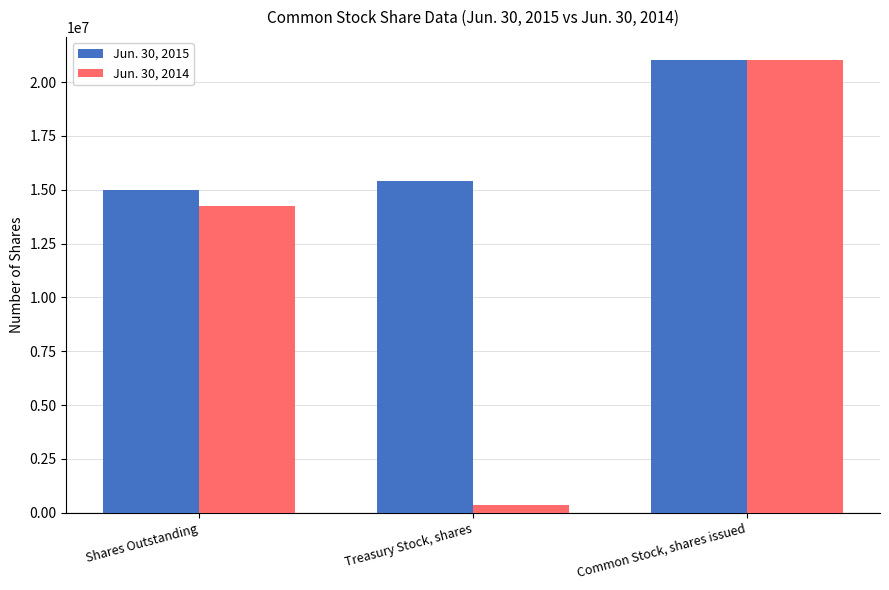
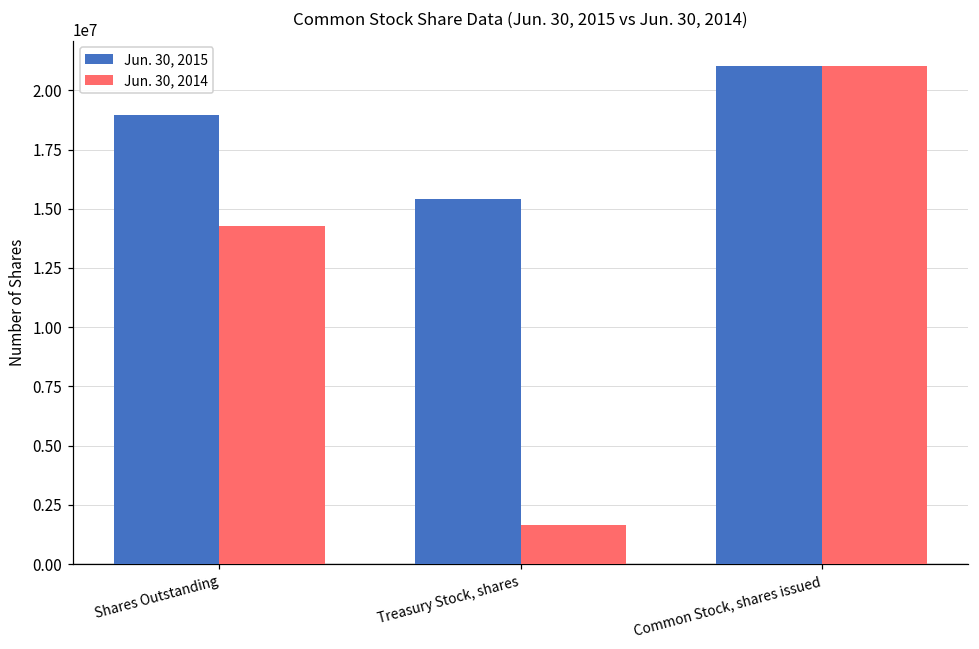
Jun. 30, 2015, Shares Outstanding: 15000000 -> 19000000
Jun. 30, 2014, Treasury Stock, shares: 400000 -> 1600000
